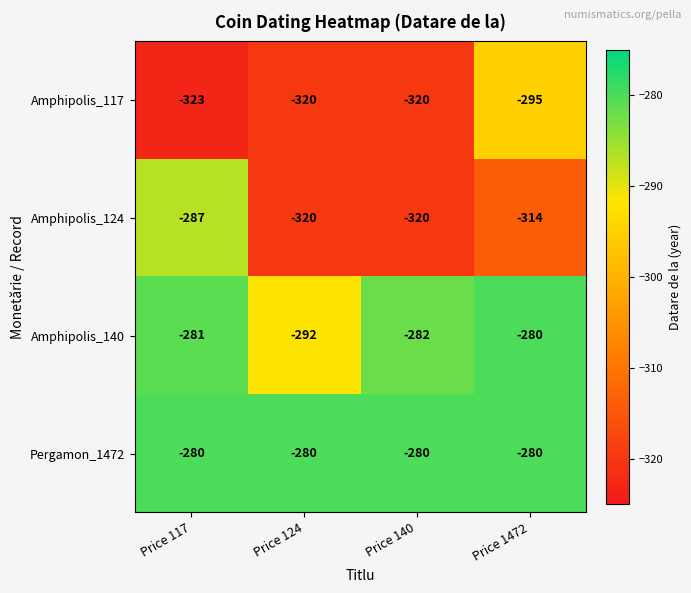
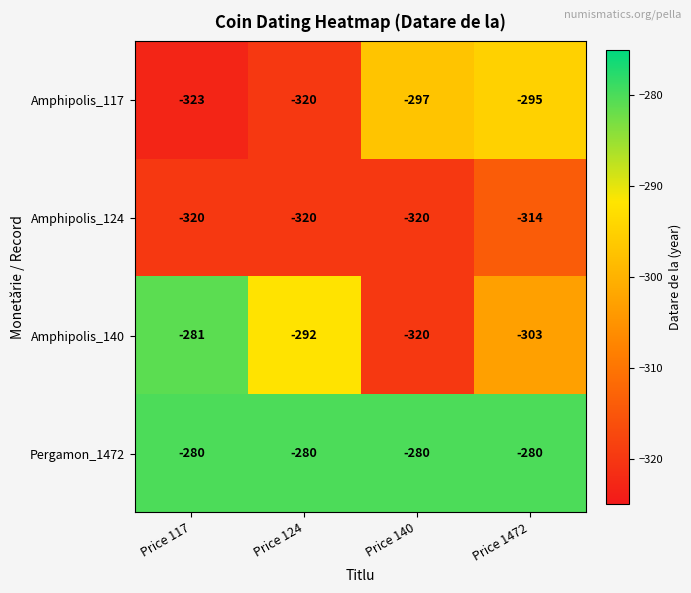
Amphipolis_117, Price 140: -320 -> -297
Amphipolis_124, Price 117: -287 -> -320
Amphipolis_140, Price 140: -282 -> -320
Amphipolis_140, Price 1472: -280 -> -303
